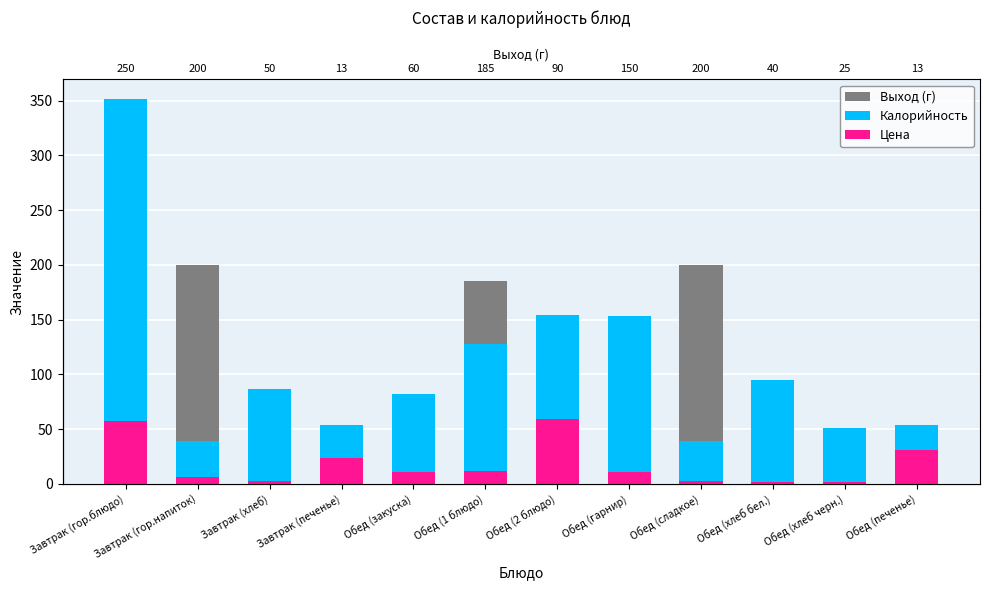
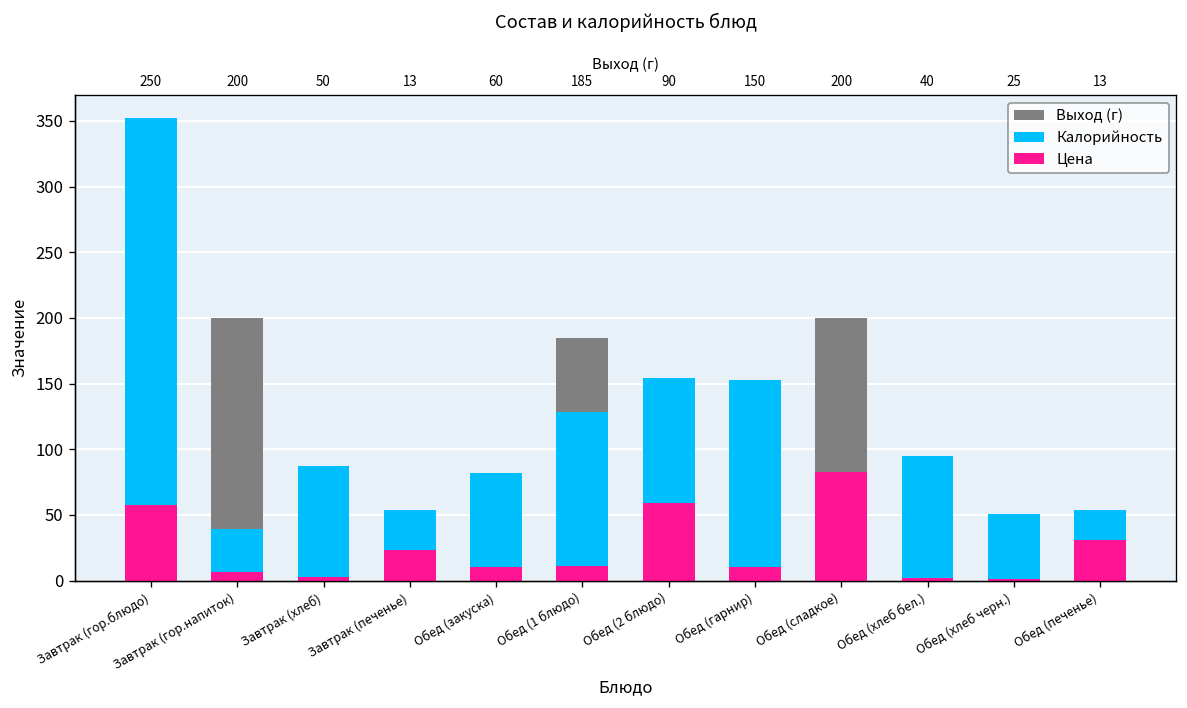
Цена, Обед (сладкое): 3 -> 82
